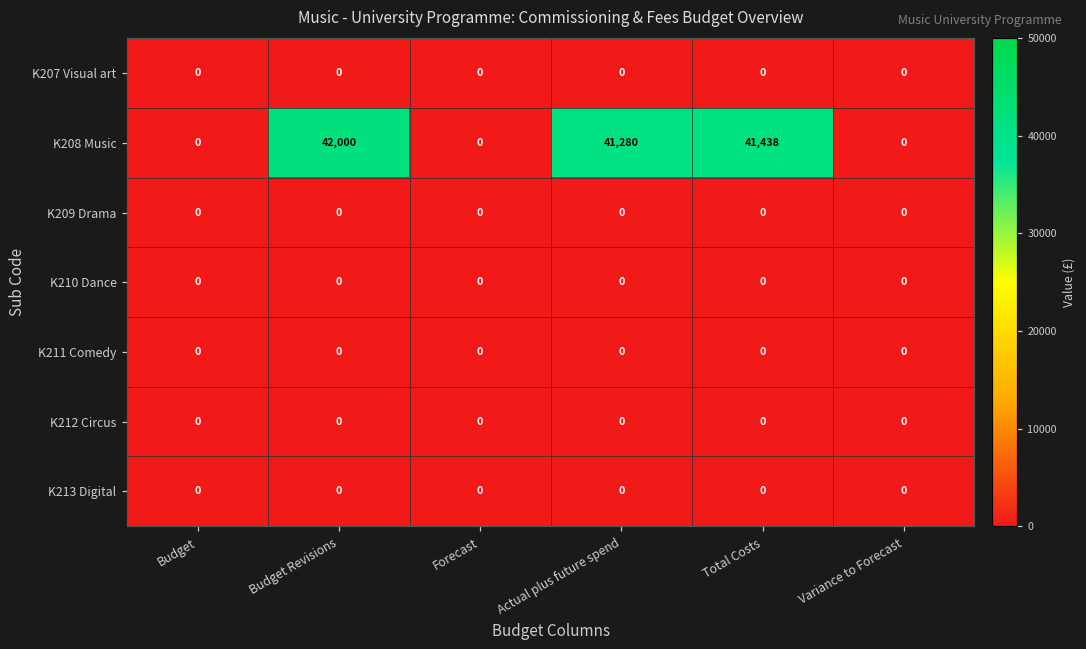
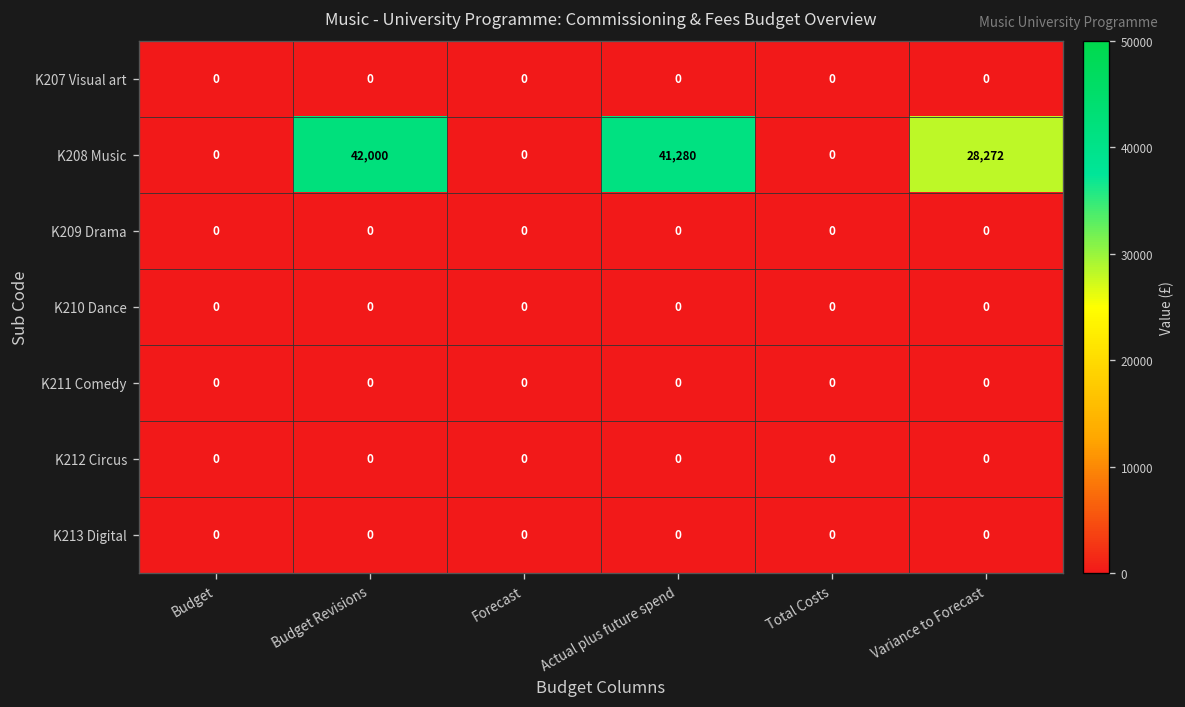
K208 Music, Total Costs: 41,438 -> 0
K208 Music, Variance to Forecast: 0 -> 28,272
